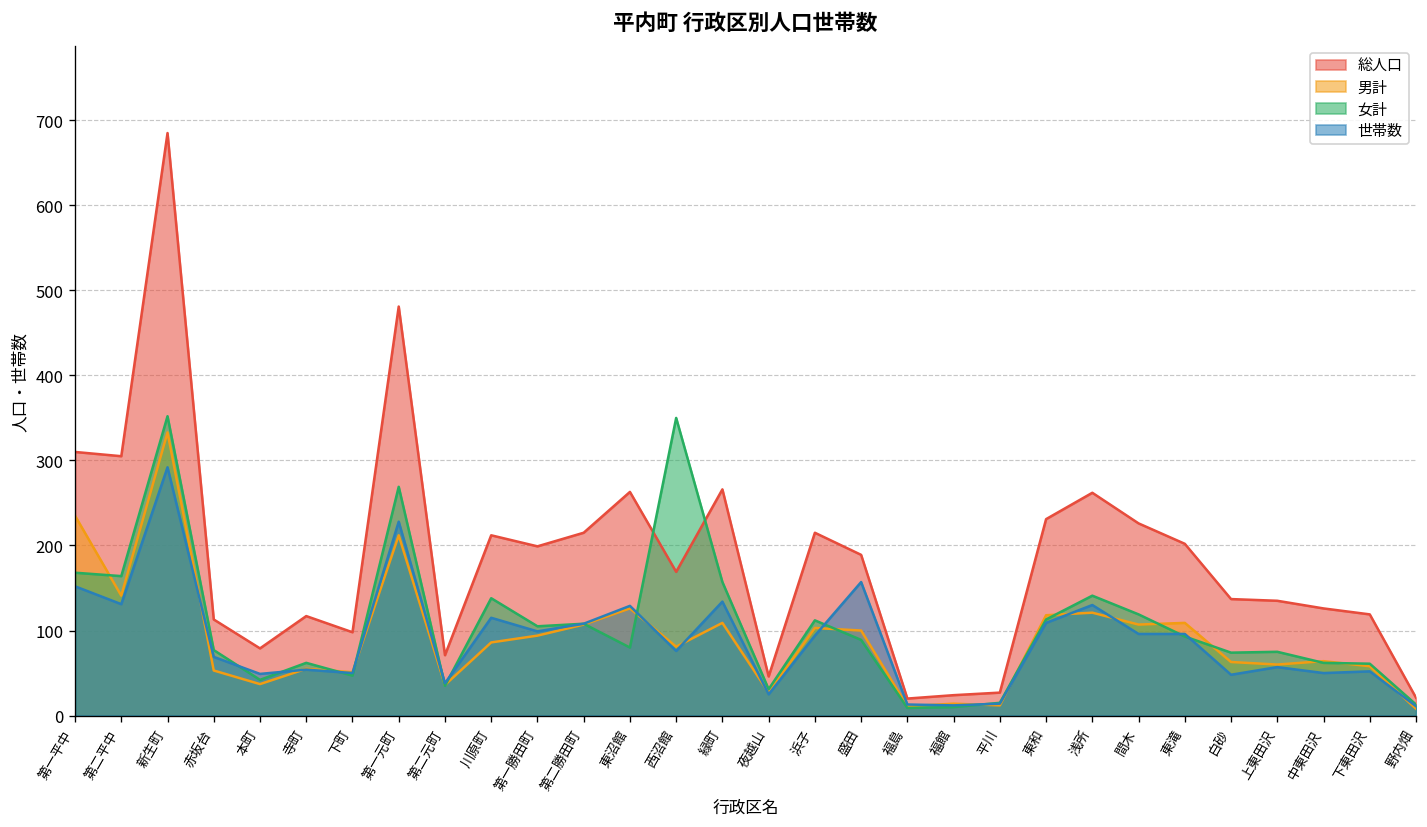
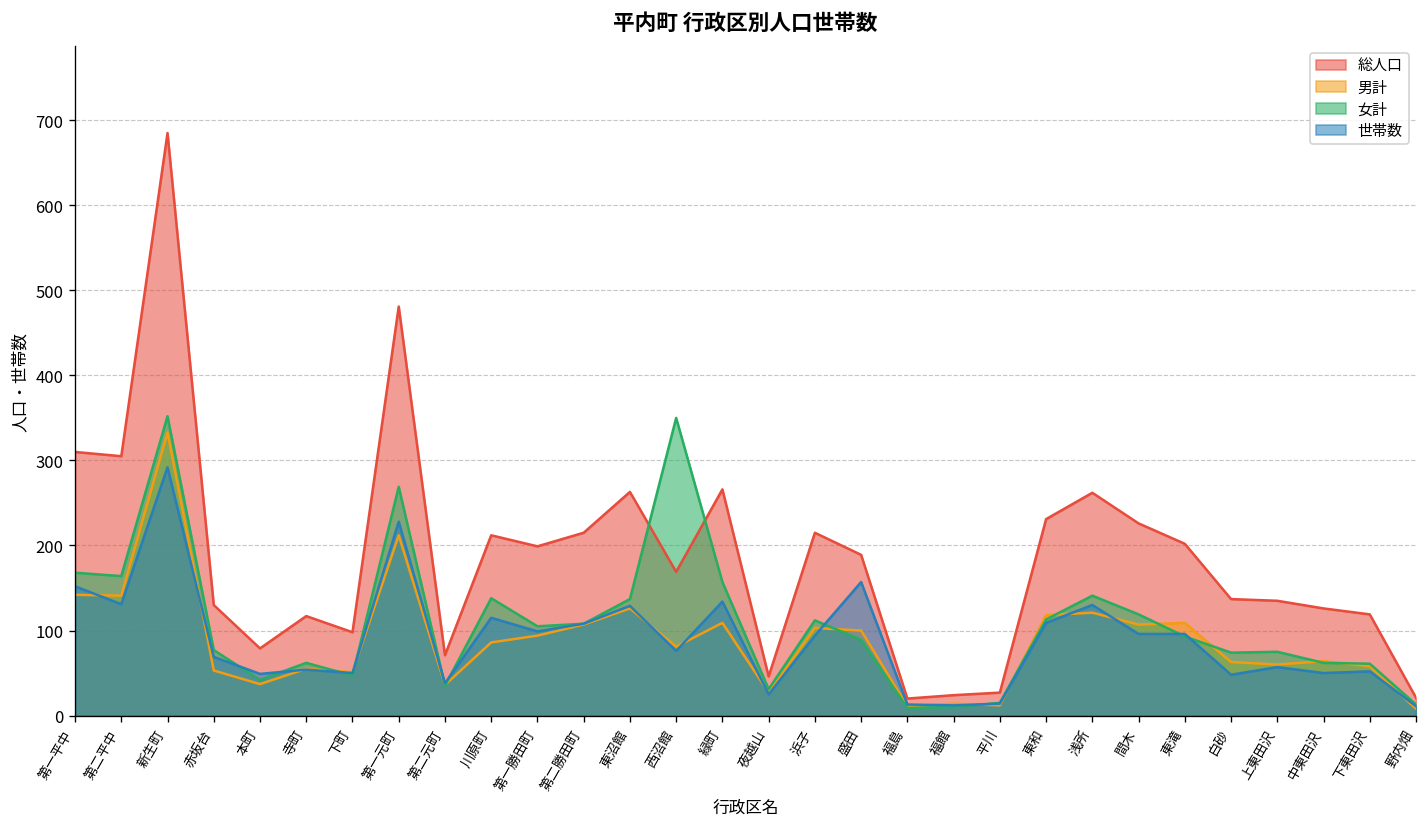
男計, 第一平中: 240 -> 140
総人口, 赤坂台: 110 -> 130
女計, 東沼館: 80 -> 140
